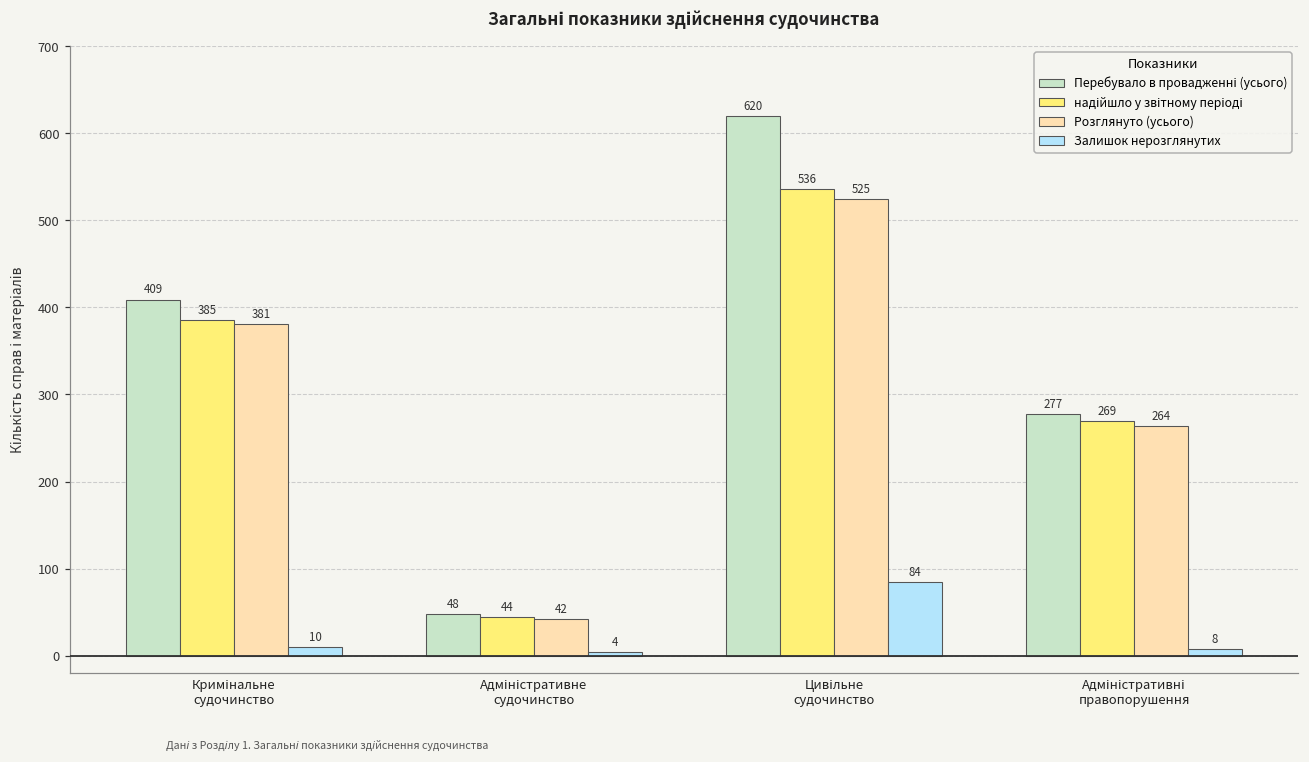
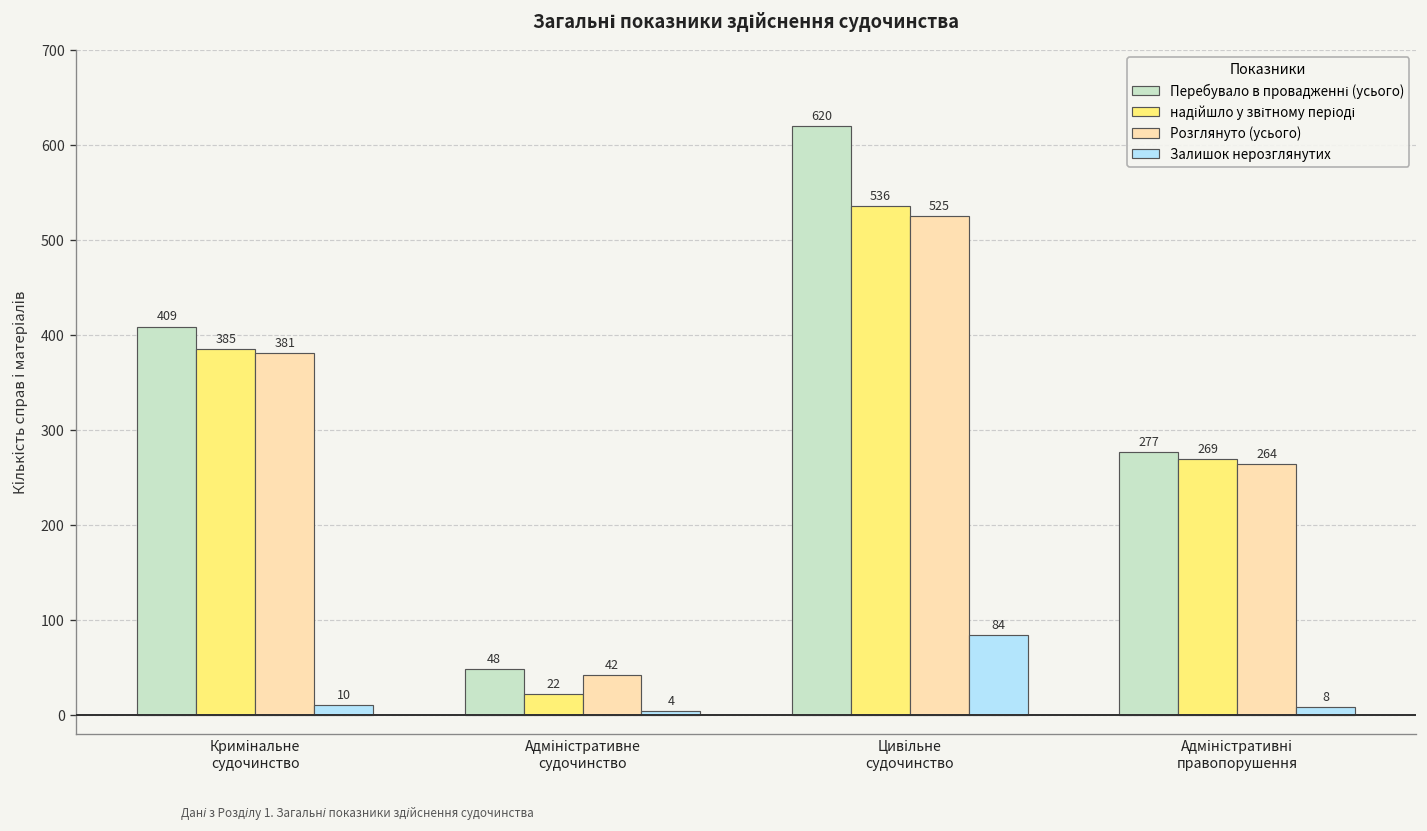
надійшло у звітному періоді, Адміністративне судочинство: 44 -> 22
